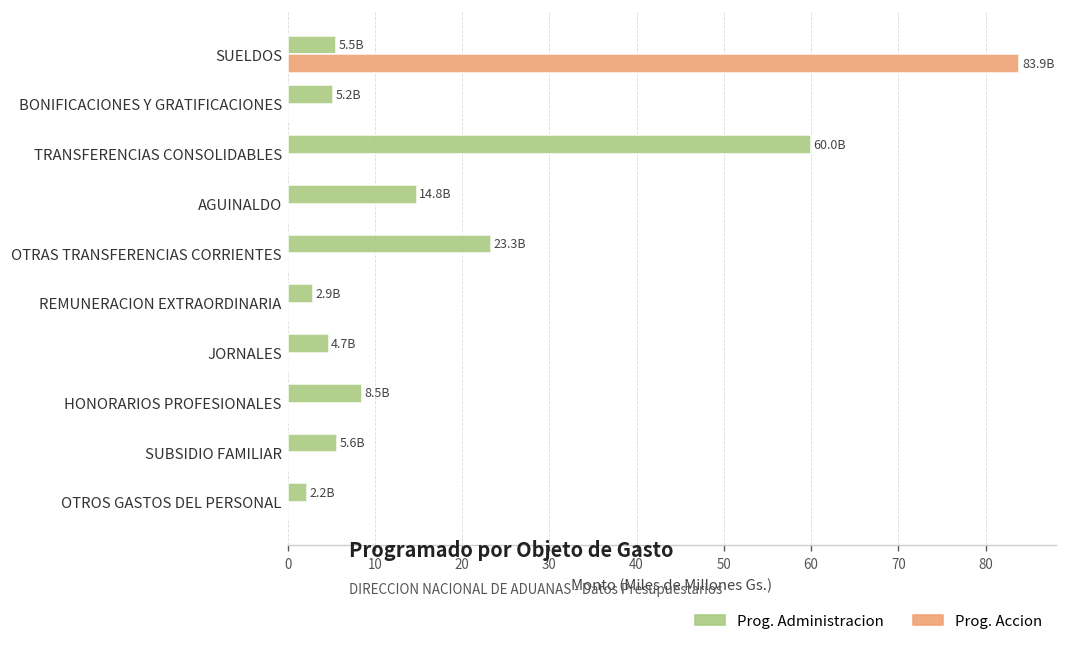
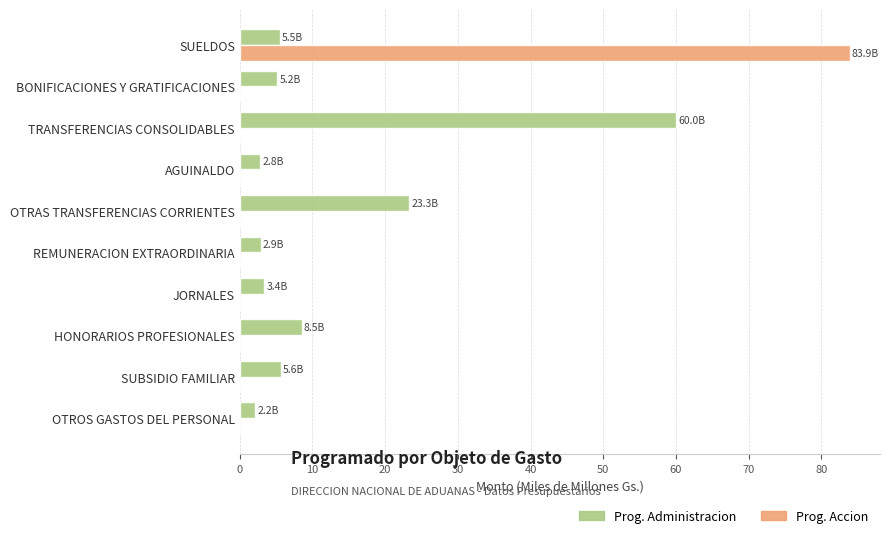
Prog. Administracion, AGUINALDO: 14.8B -> 2.8B
Prog. Administracion, JORNALES: 4.7B -> 3.4B
